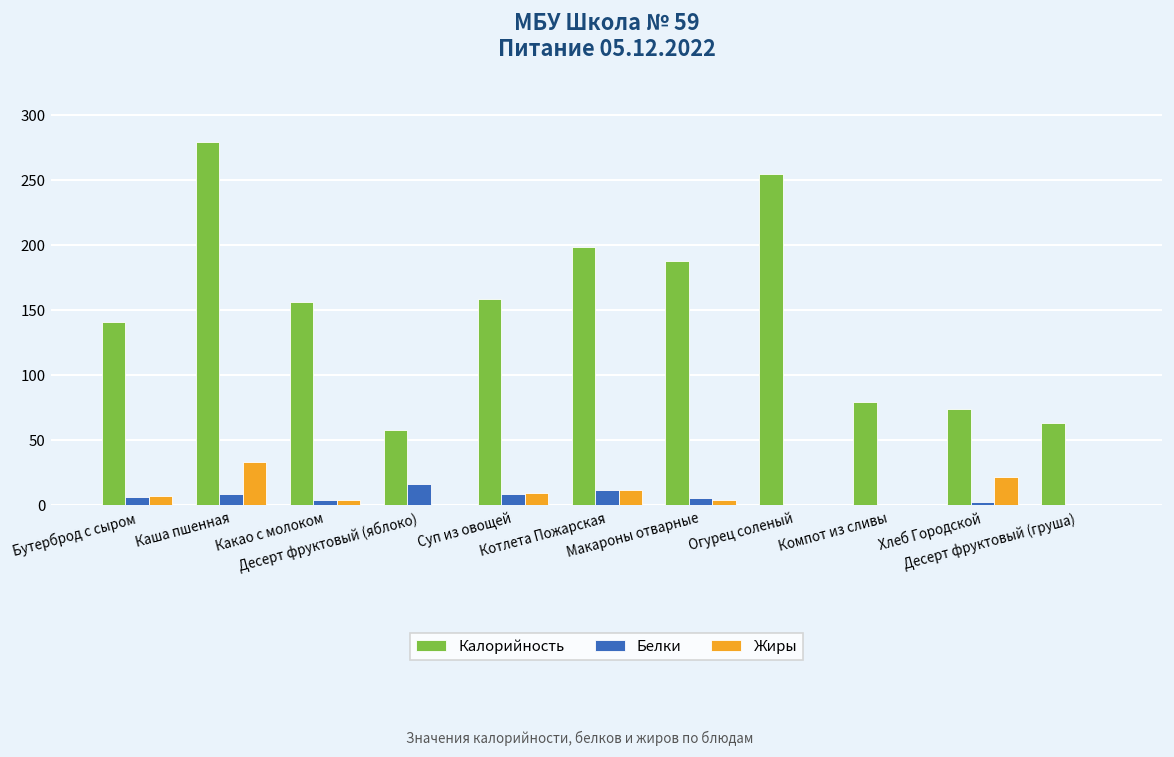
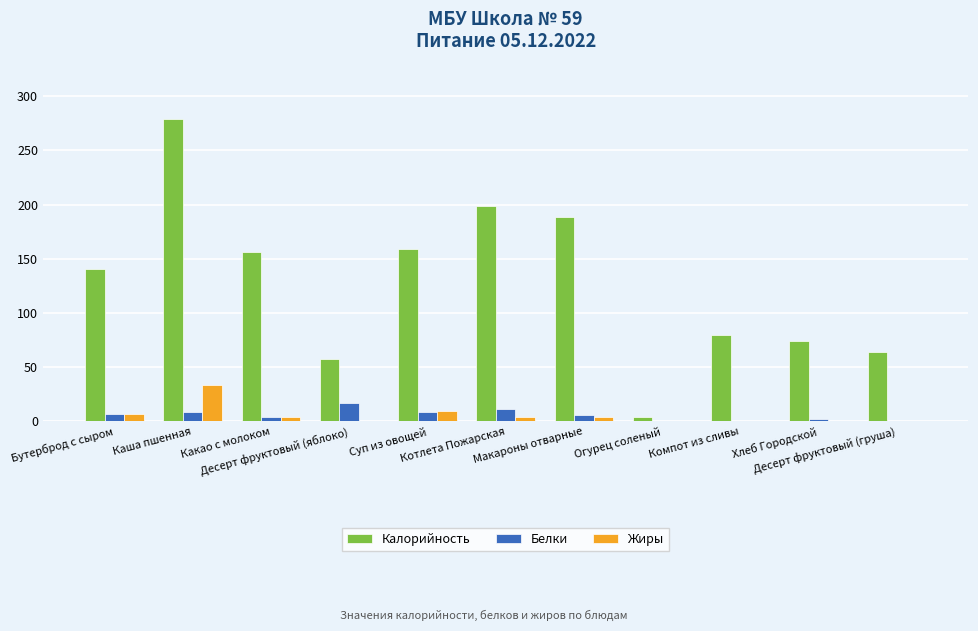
Жиры, Котлета Пожарская: 12 -> 4
Калорийность, Огурец соленый: 255 -> 4
Жиры, Хлеб Городской: 22 -> 0
